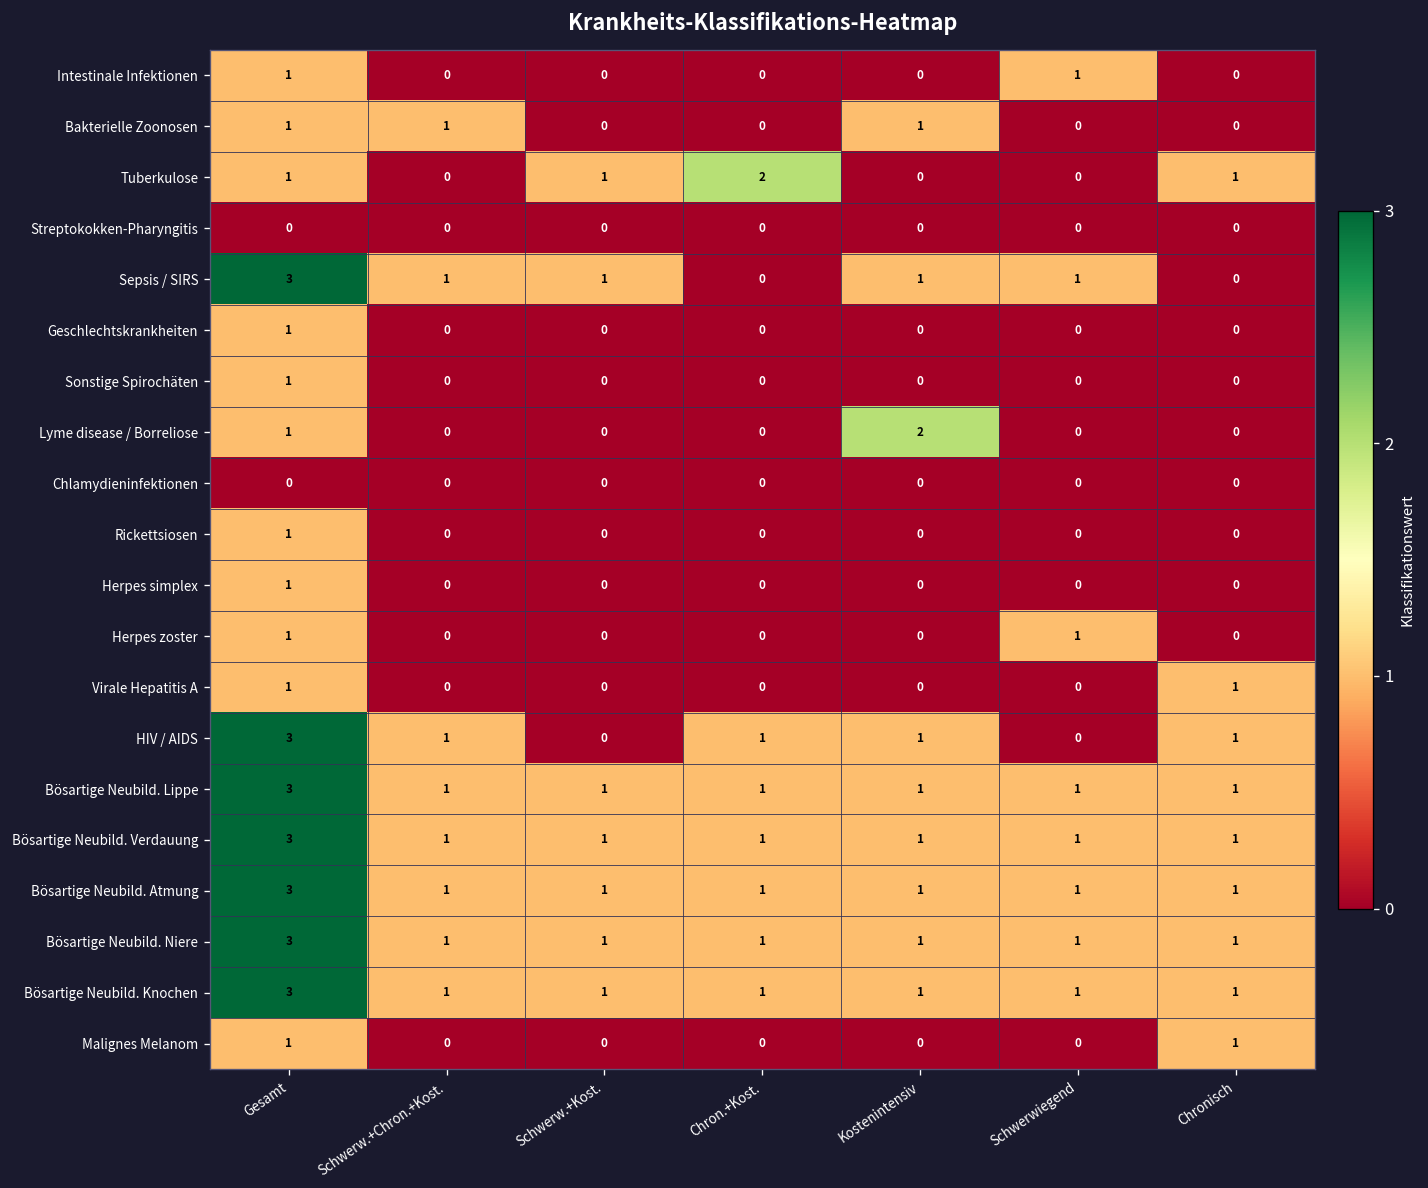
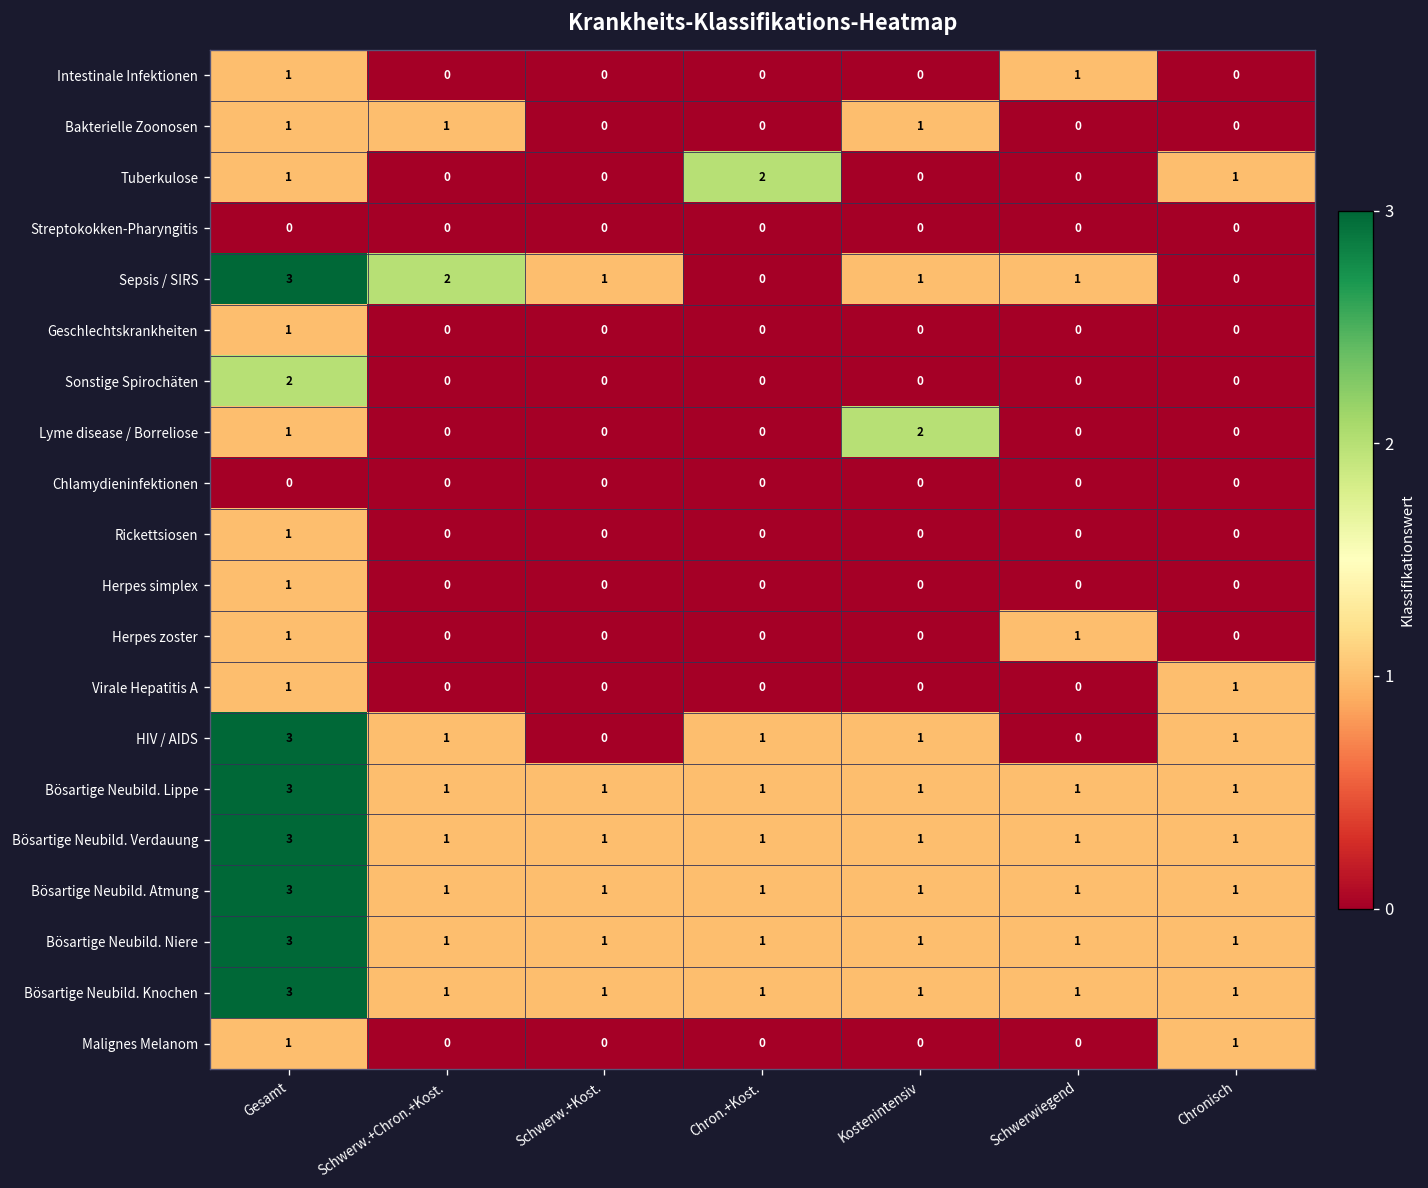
Tuberkulose, Schwerw.+Kost.: 1 -> 0
Sepsis / SIRS, Schwerw.+Chron.+Kost.: 1 -> 2
Sonstige Spirochäten, Gesamt: 1 -> 2
